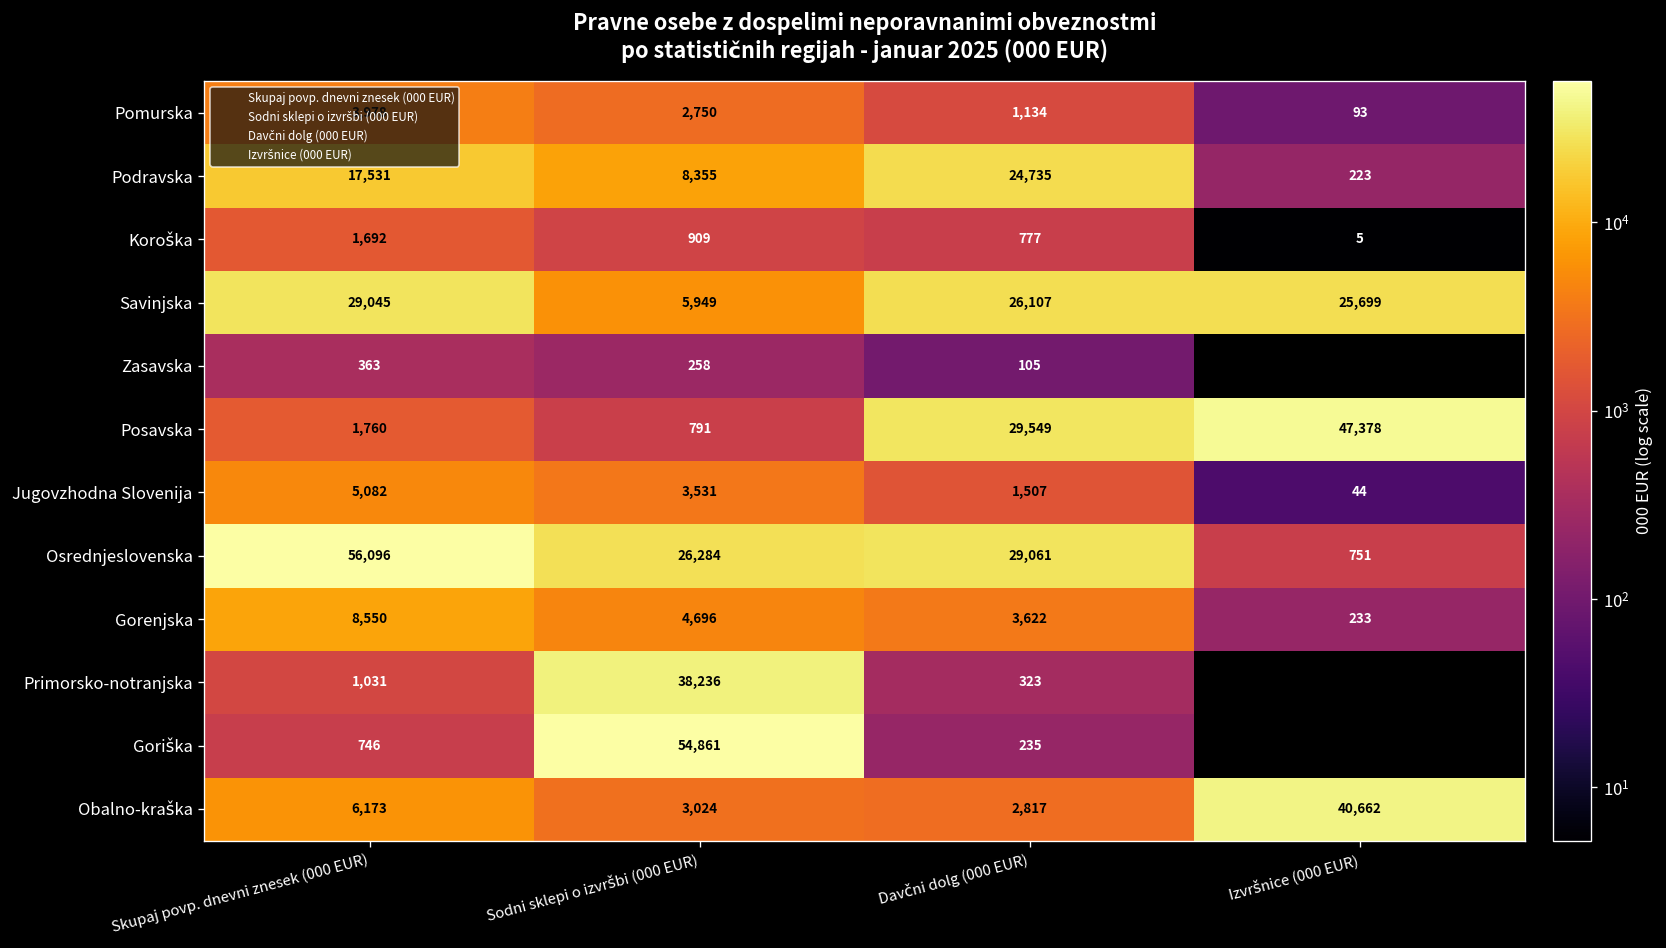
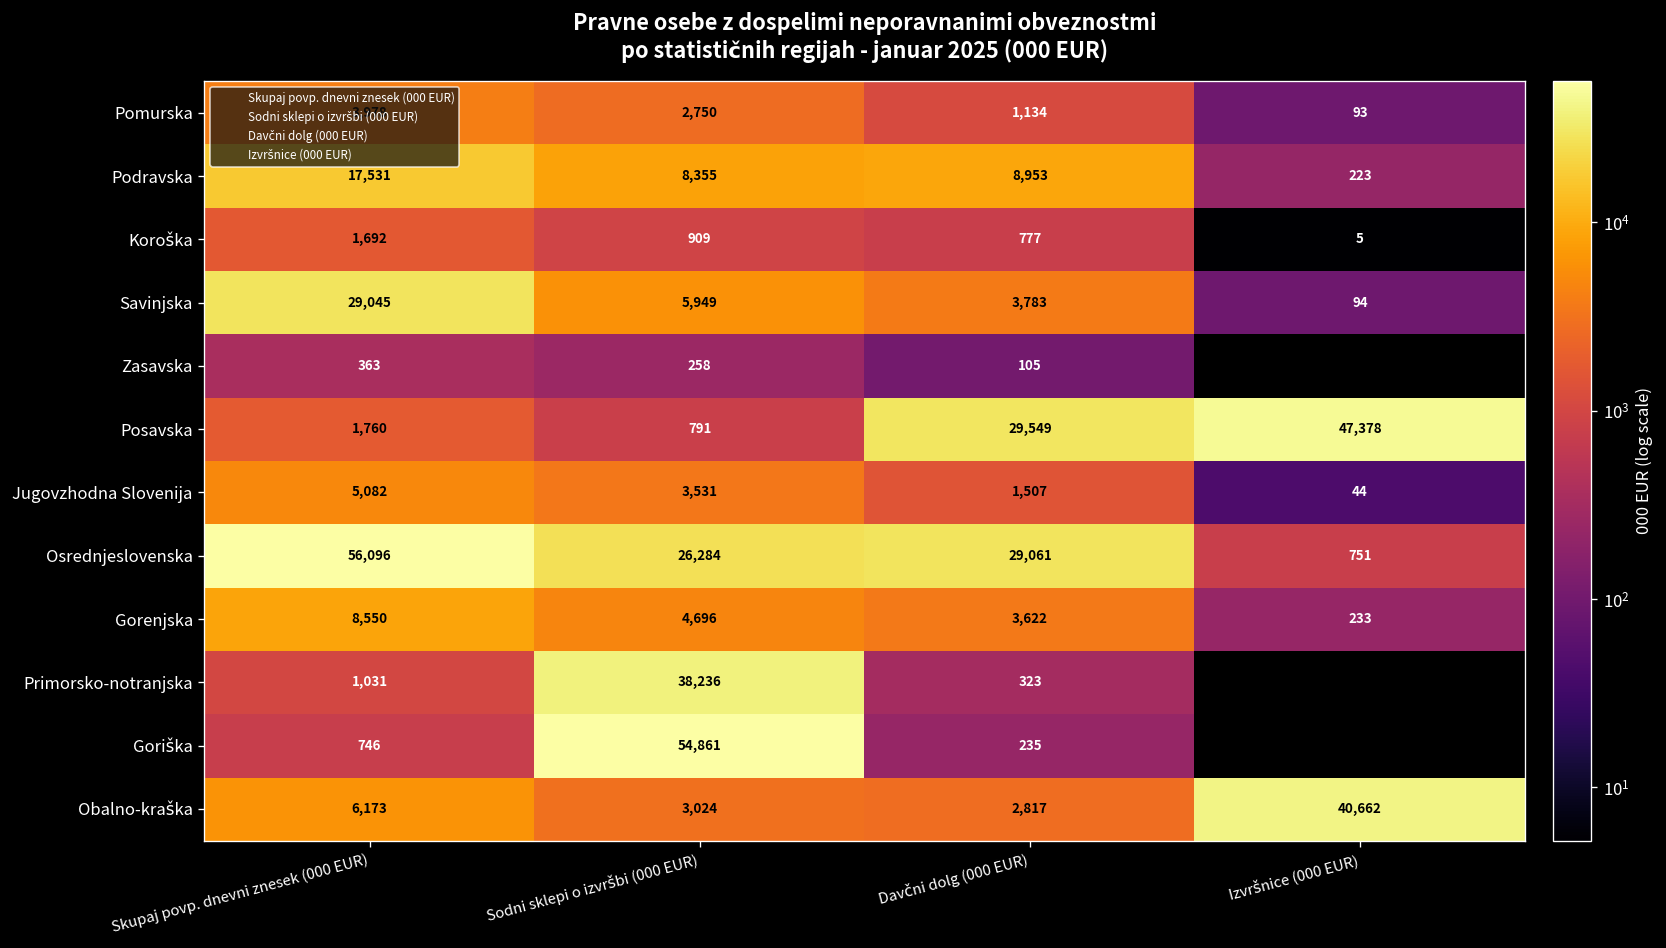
Podravska, Davčni dolg (000 EUR): 24,735 -> 8,953
Savinjska, Davčni dolg (000 EUR): 26,107 -> 3,783
Savinjska, Izvršnice (000 EUR): 25,699 -> 94
